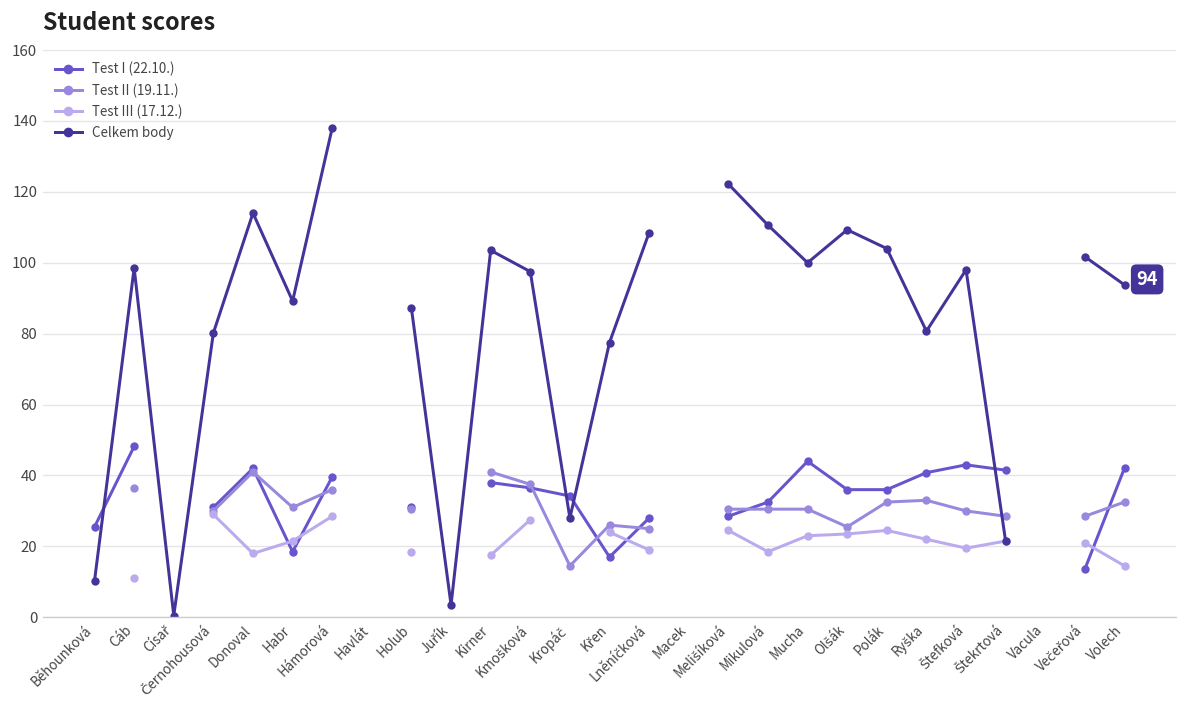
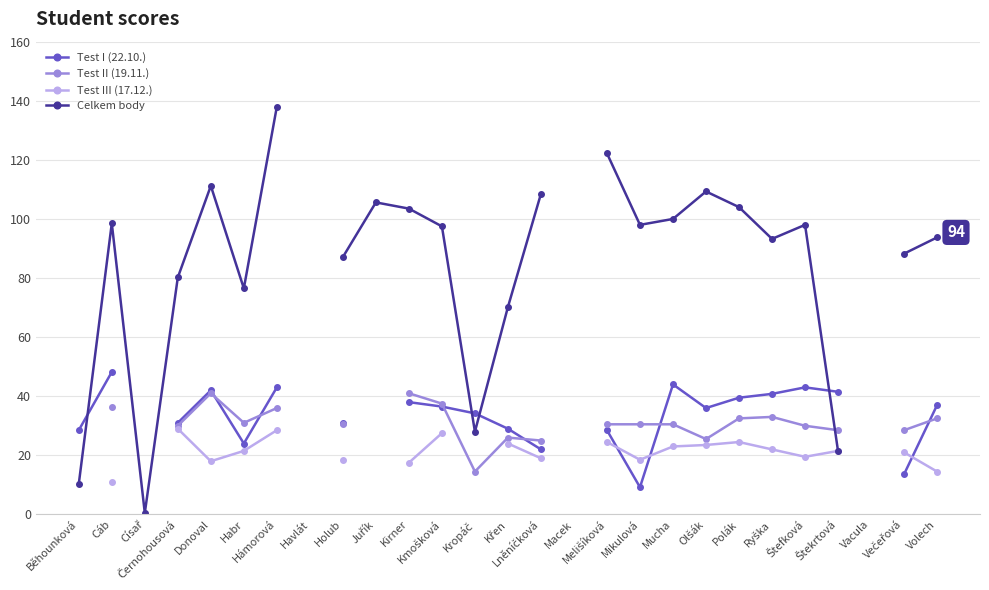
Test I (22.10.), Běhounková: 26 -> 29
Celkem body, Donoval: 114 -> 111
Test I (22.10.), Habr: 19 -> 24
Celkem body, Habr: 89 -> 77
Test I (22.10.), Hámorová: 40 -> 43
Celkem body, Juřík: 4 -> 106
Test I (22.10.), Křen: 17 -> 29
Celkem body, Křen: 78 -> 70
Test I (22.10.), Lněníčková: 28 -> 22
Test I (22.10.), Mikulová: 33 -> 9
Celkem body, Mikulová: 111 -> 98
Test I (22.10.), Polák: 36 -> 40
Celkem body, Ryška: 81 -> 93
Celkem body, Večeřová: 102 -> 88
Test I (22.10.), Volech: 42 -> 37
